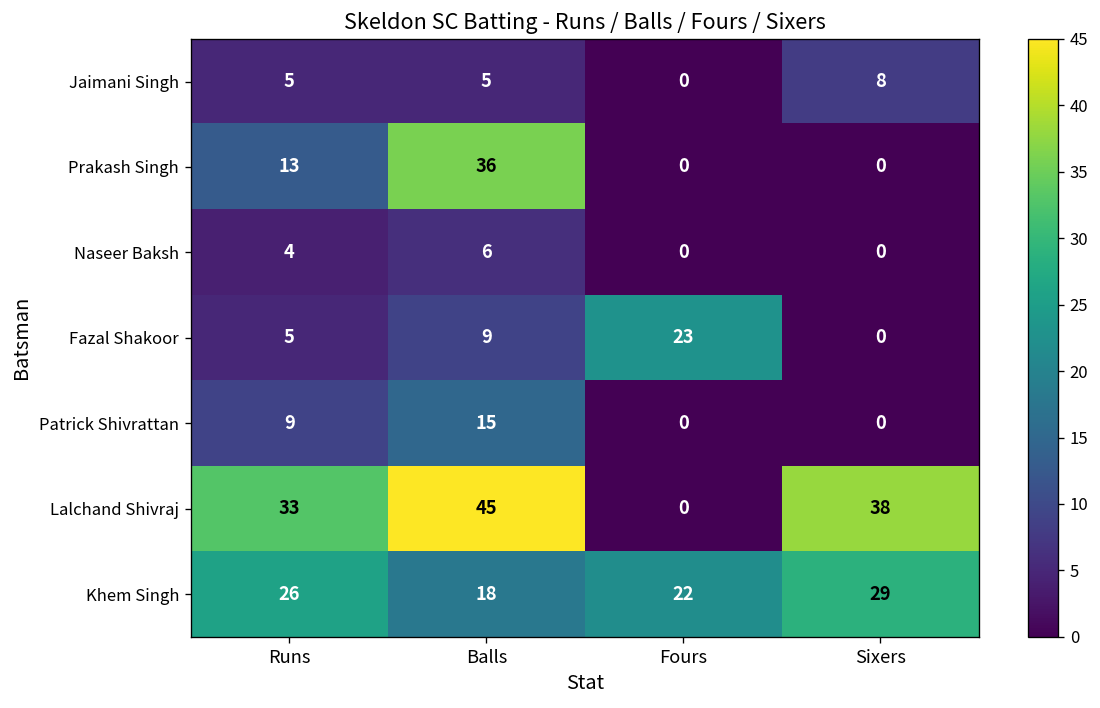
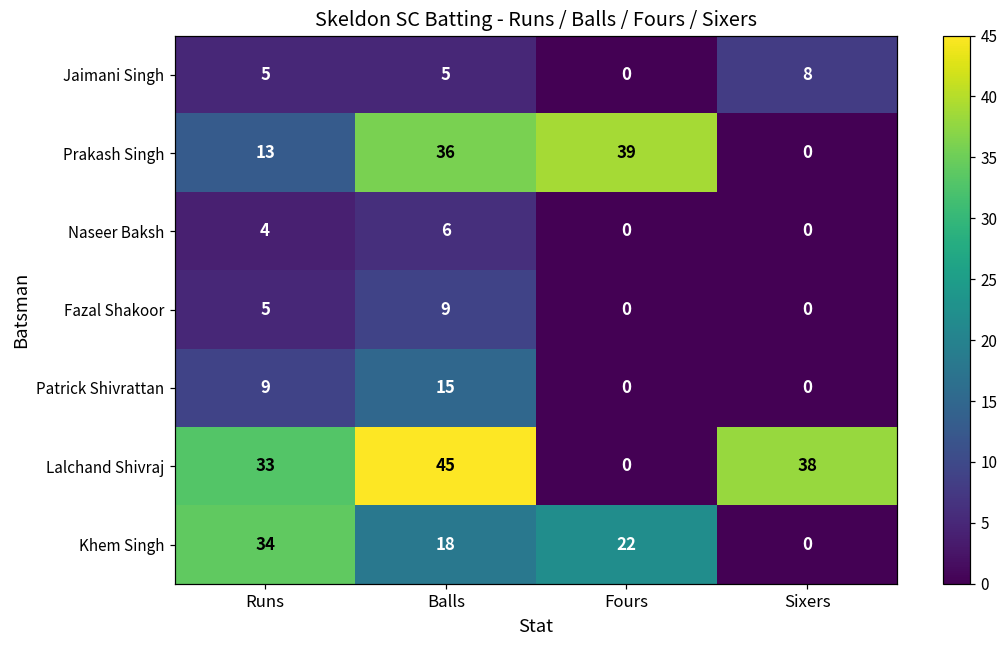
Prakash Singh, Fours: 0 -> 39
Fazal Shakoor, Fours: 23 -> 0
Khem Singh, Runs: 26 -> 34
Khem Singh, Sixers: 29 -> 0
